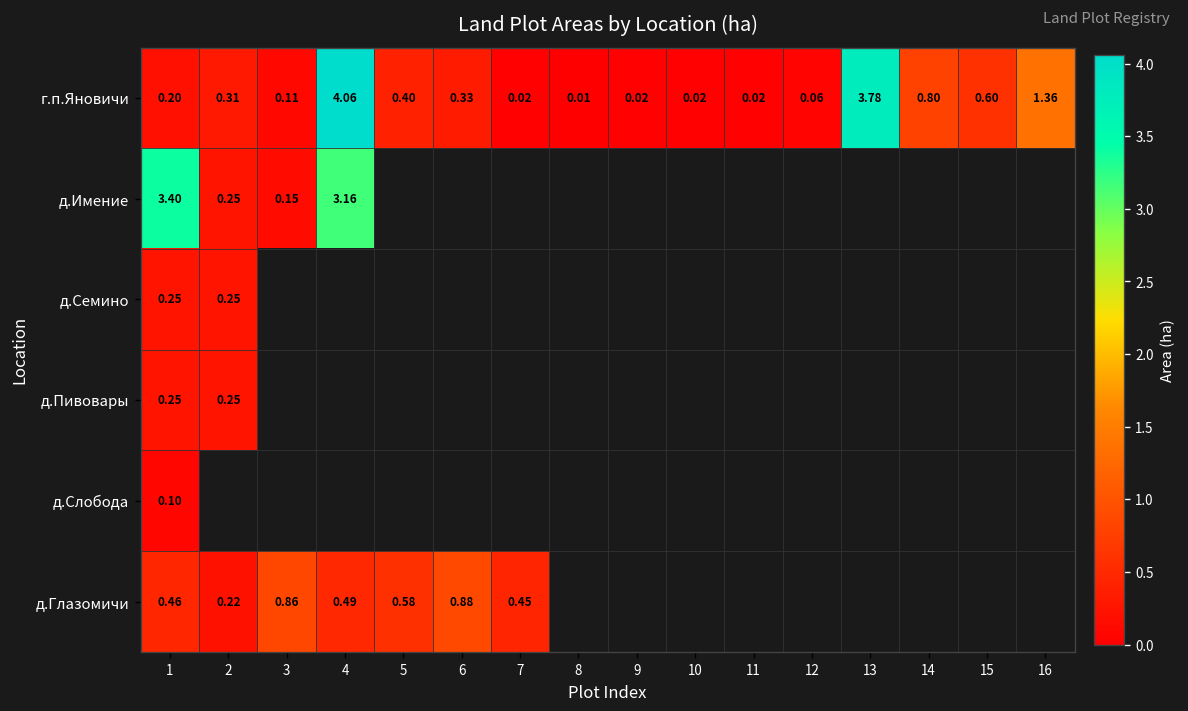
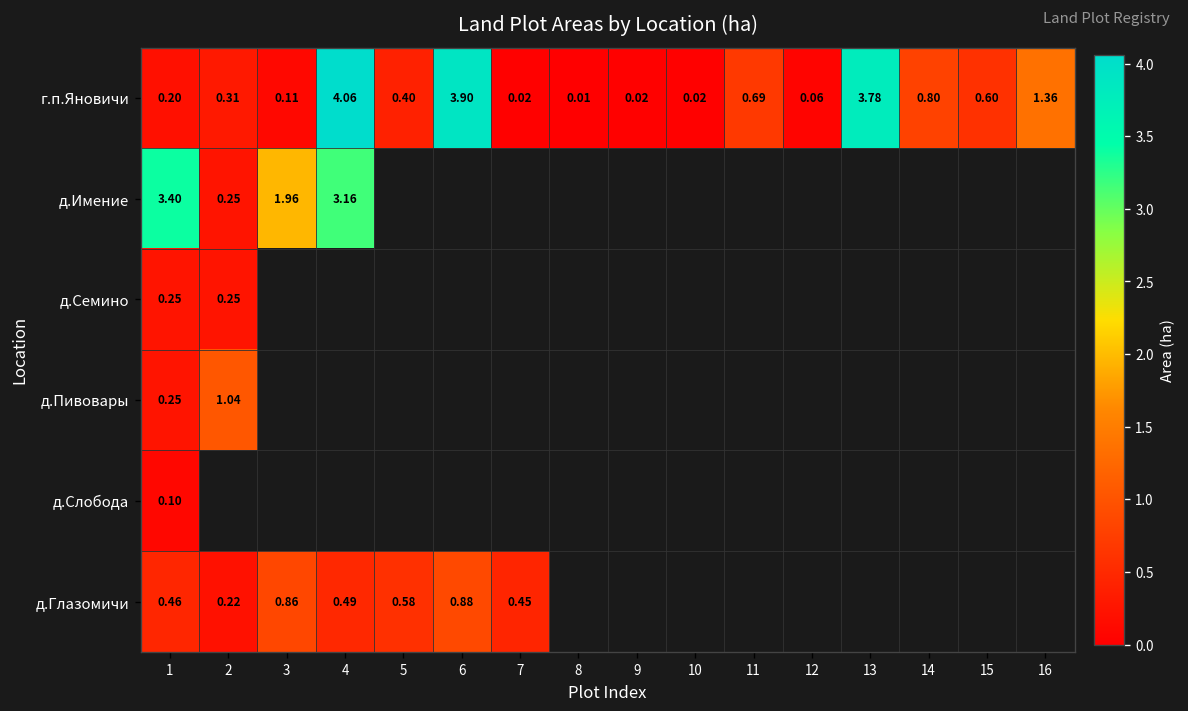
г.п.Яновичи, 6: 0.33 -> 3.90
г.п.Яновичи, 11: 0.02 -> 0.69
д.Имение, 3: 0.15 -> 1.96
д.Пивовары, 2: 0.25 -> 1.04
